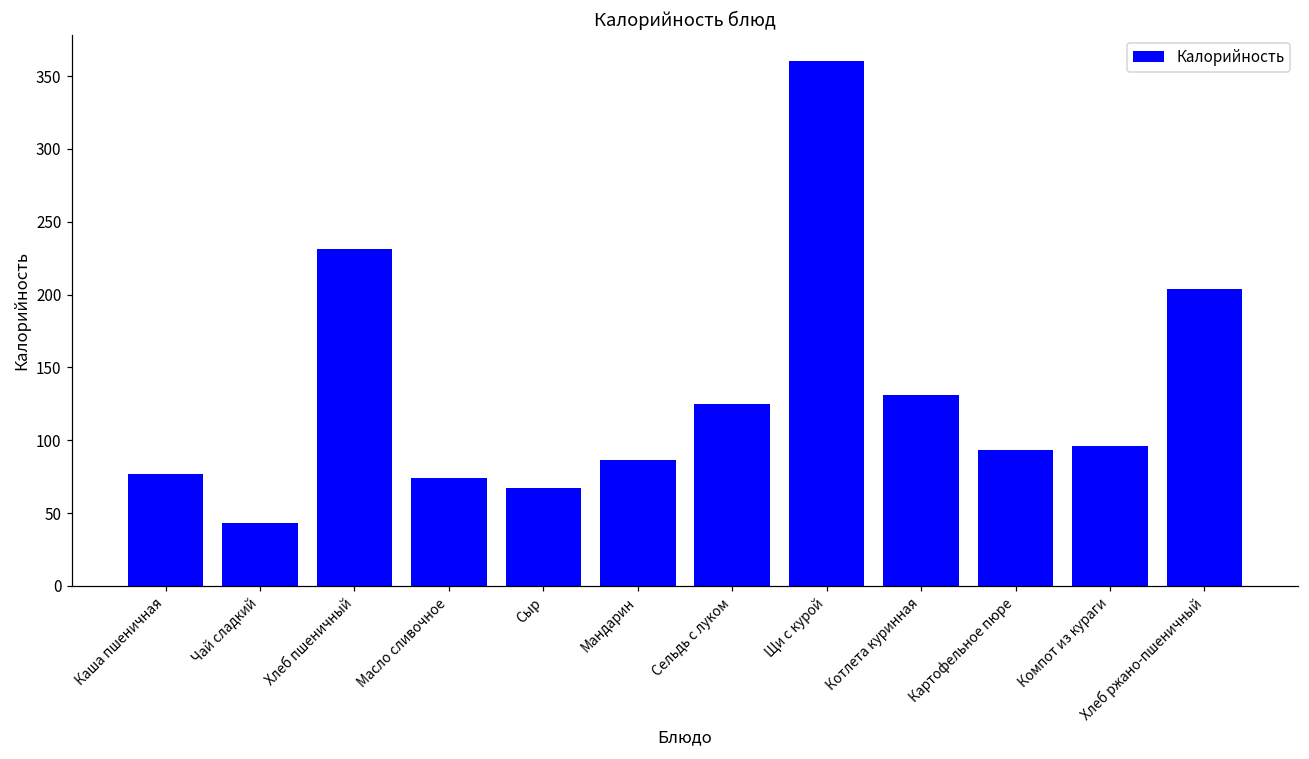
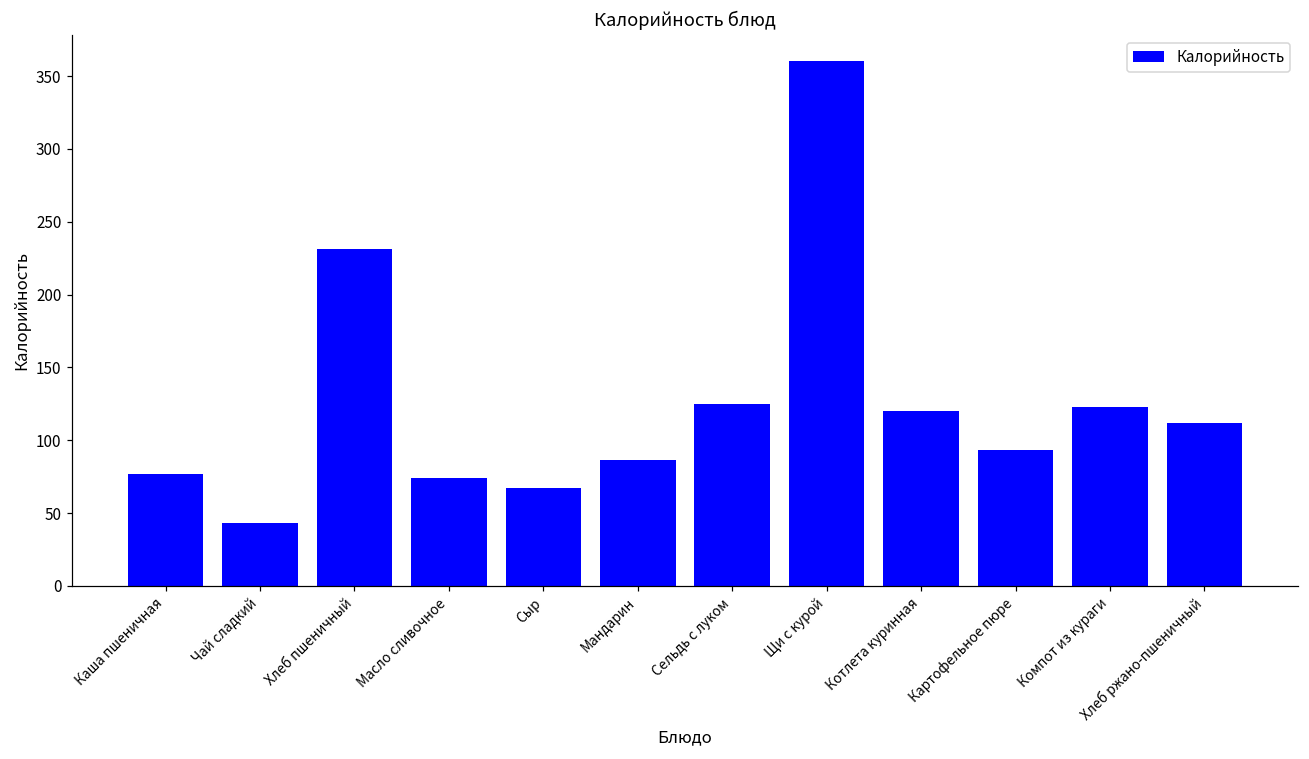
Котлета куринная: 131 -> 120
Компот из кураги: 96 -> 123
Хлеб ржано-пшеничный: 204 -> 112
